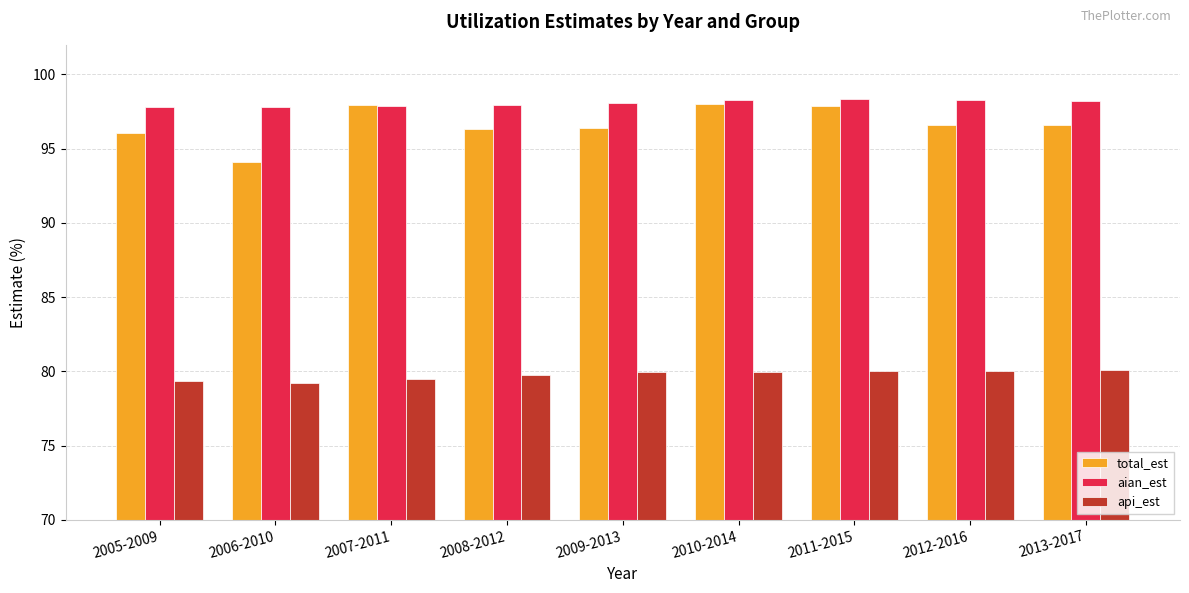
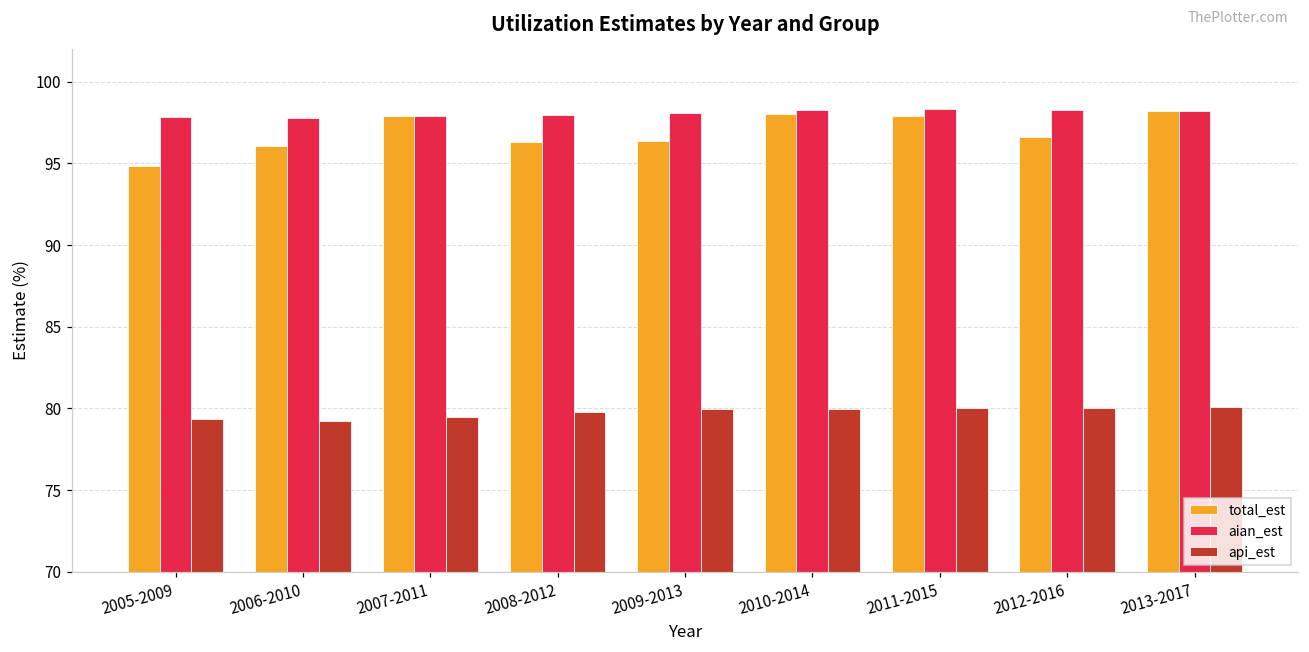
total_est, 2005-2009: 96.0 -> 94.9
total_est, 2006-2010: 94.1 -> 96.0
total_est, 2013-2017: 96.6 -> 98.2
